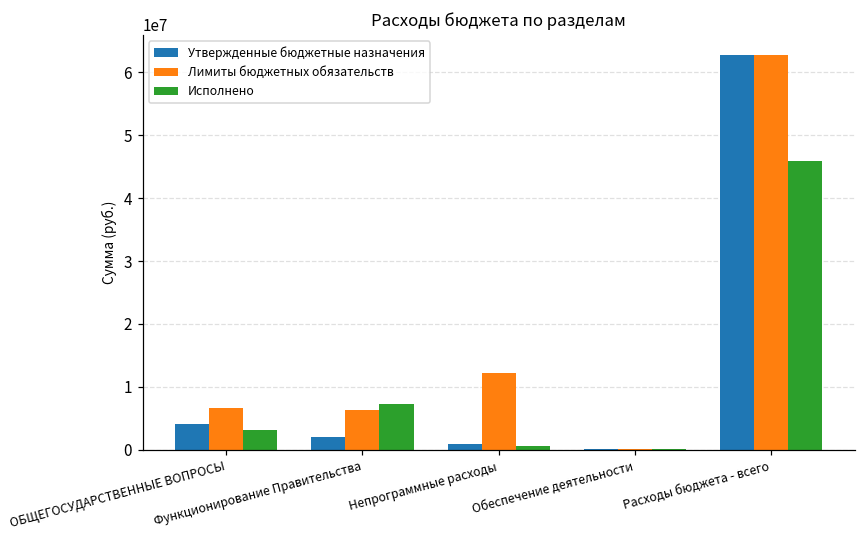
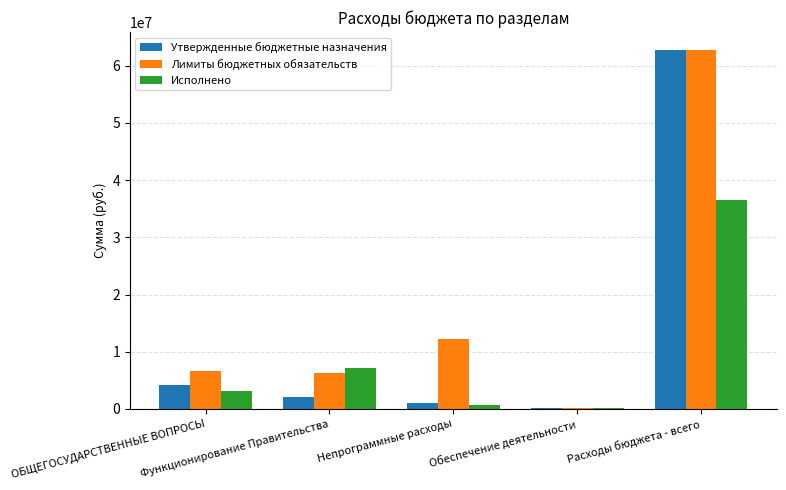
Исполнено, Расходы бюджета - всего: 46000000 -> 37000000
